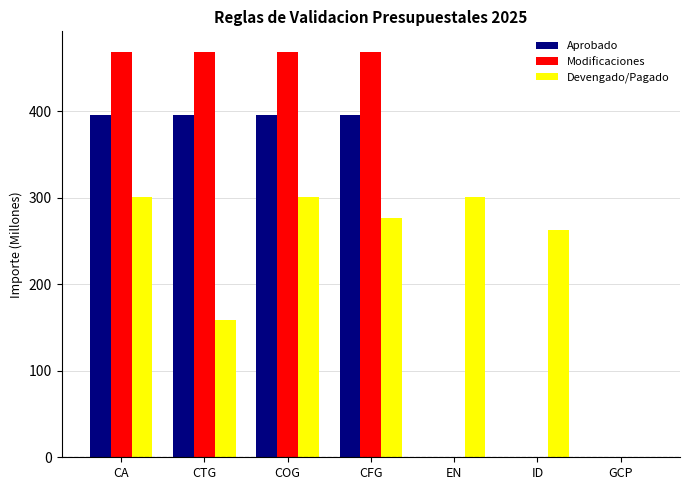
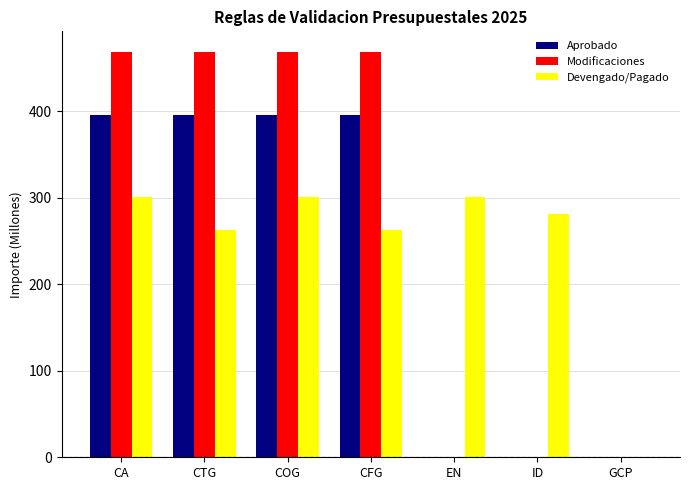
Devengado/Pagado, CTG: 160 -> 260
Devengado/Pagado, CFG: 280 -> 260
Devengado/Pagado, ID: 260 -> 280
